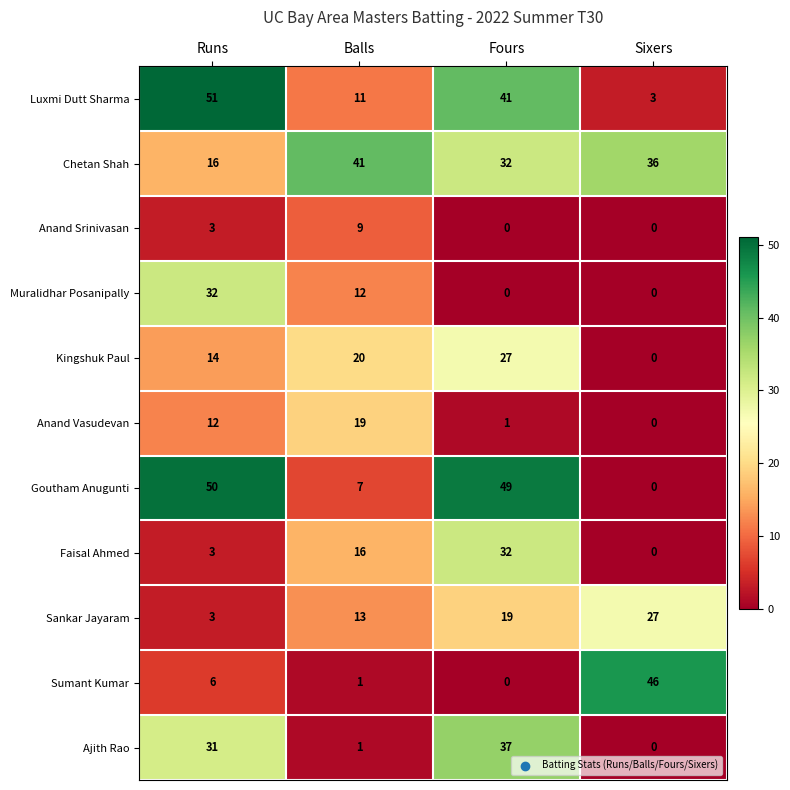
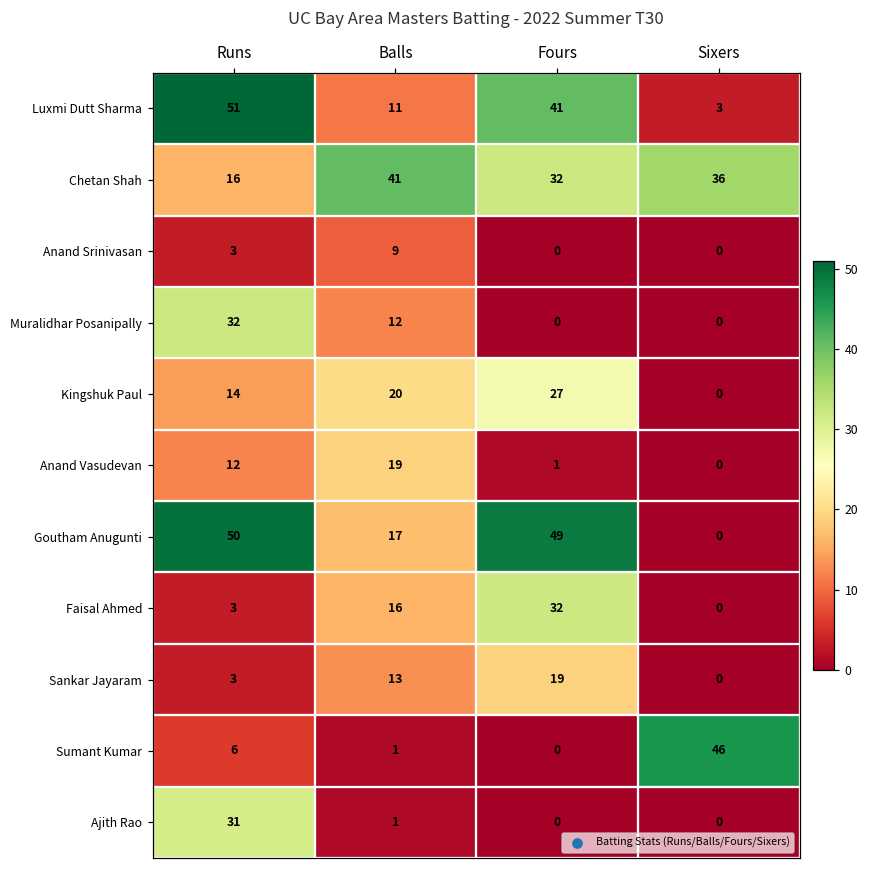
Goutham Anugunti, Balls: 7 -> 17
Sankar Jayaram, Sixers: 27 -> 0
Ajith Rao, Fours: 37 -> 0
